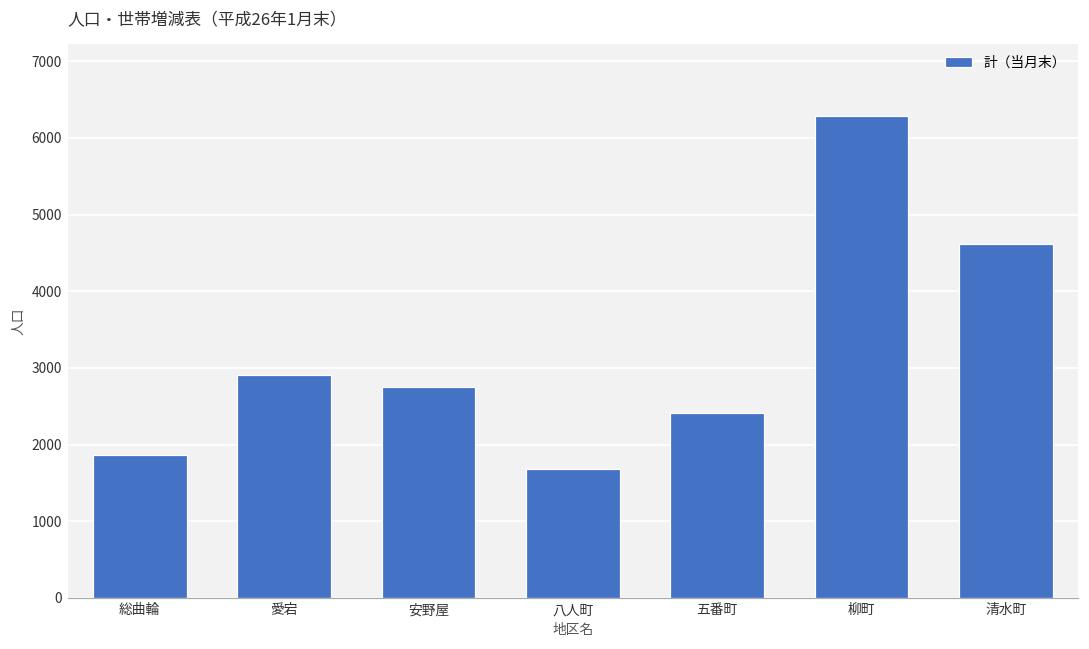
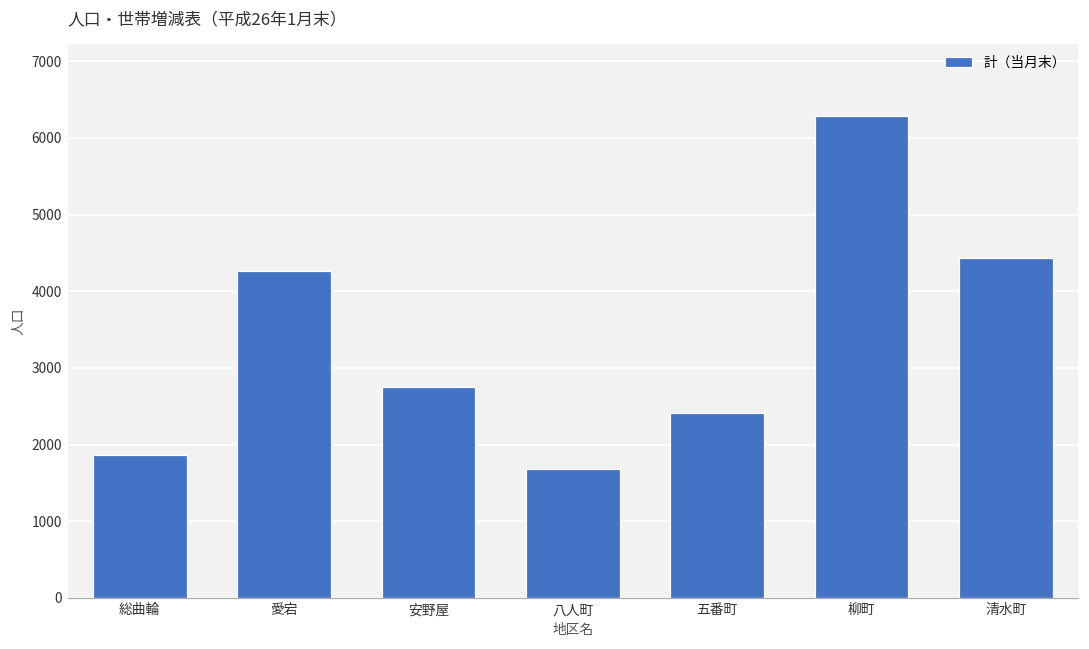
愛宕: 2900 -> 4300
清水町: 4600 -> 4400
